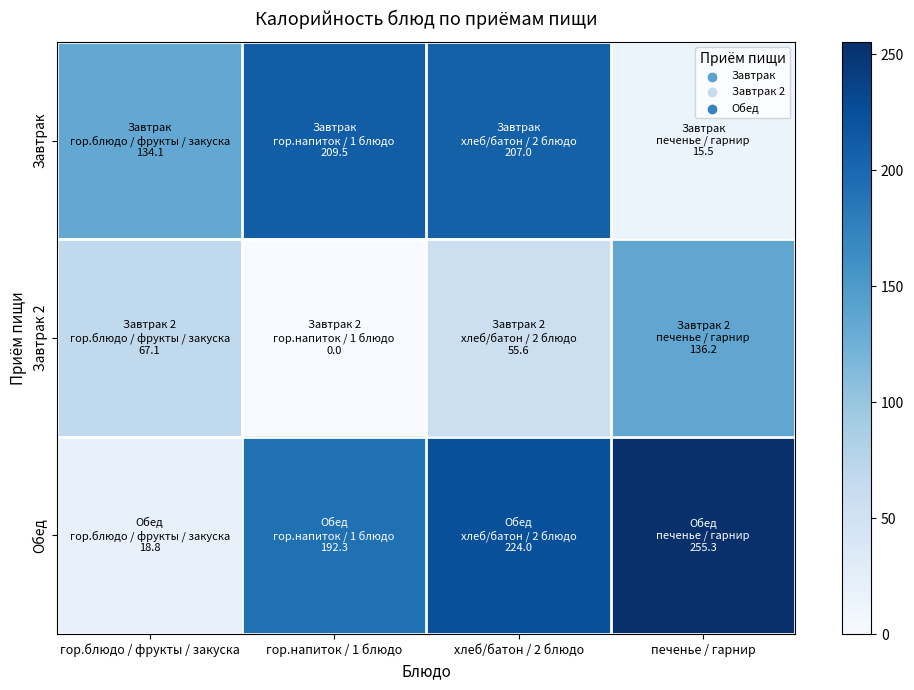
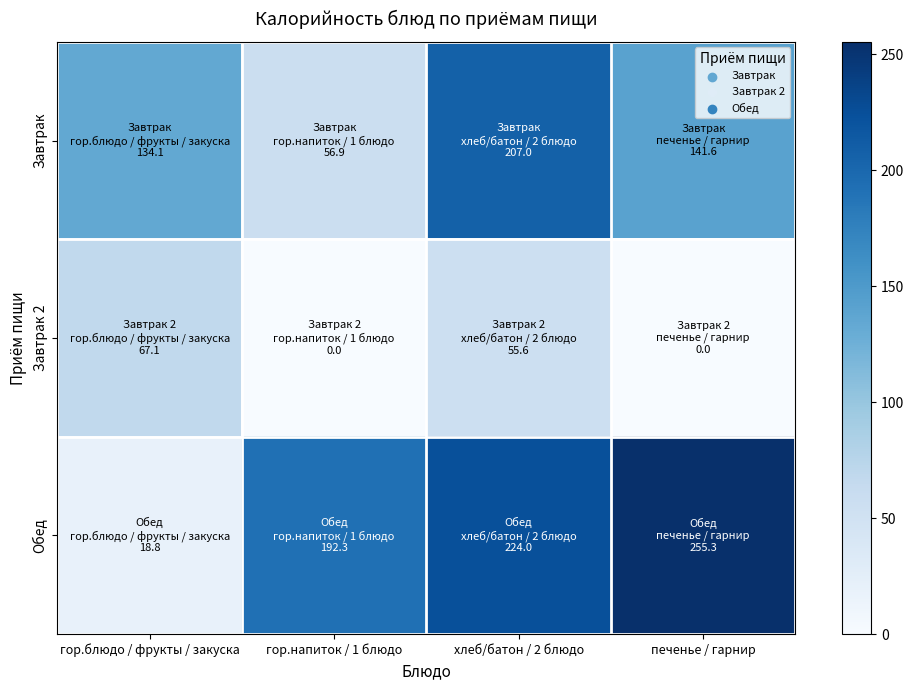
Завтрак, гор.напиток / 1 блюдо: 209.5 -> 56.9
Завтрак, печенье / гарнир: 15.5 -> 141.6
Завтрак 2, печенье / гарнир: 136.2 -> 0.0
